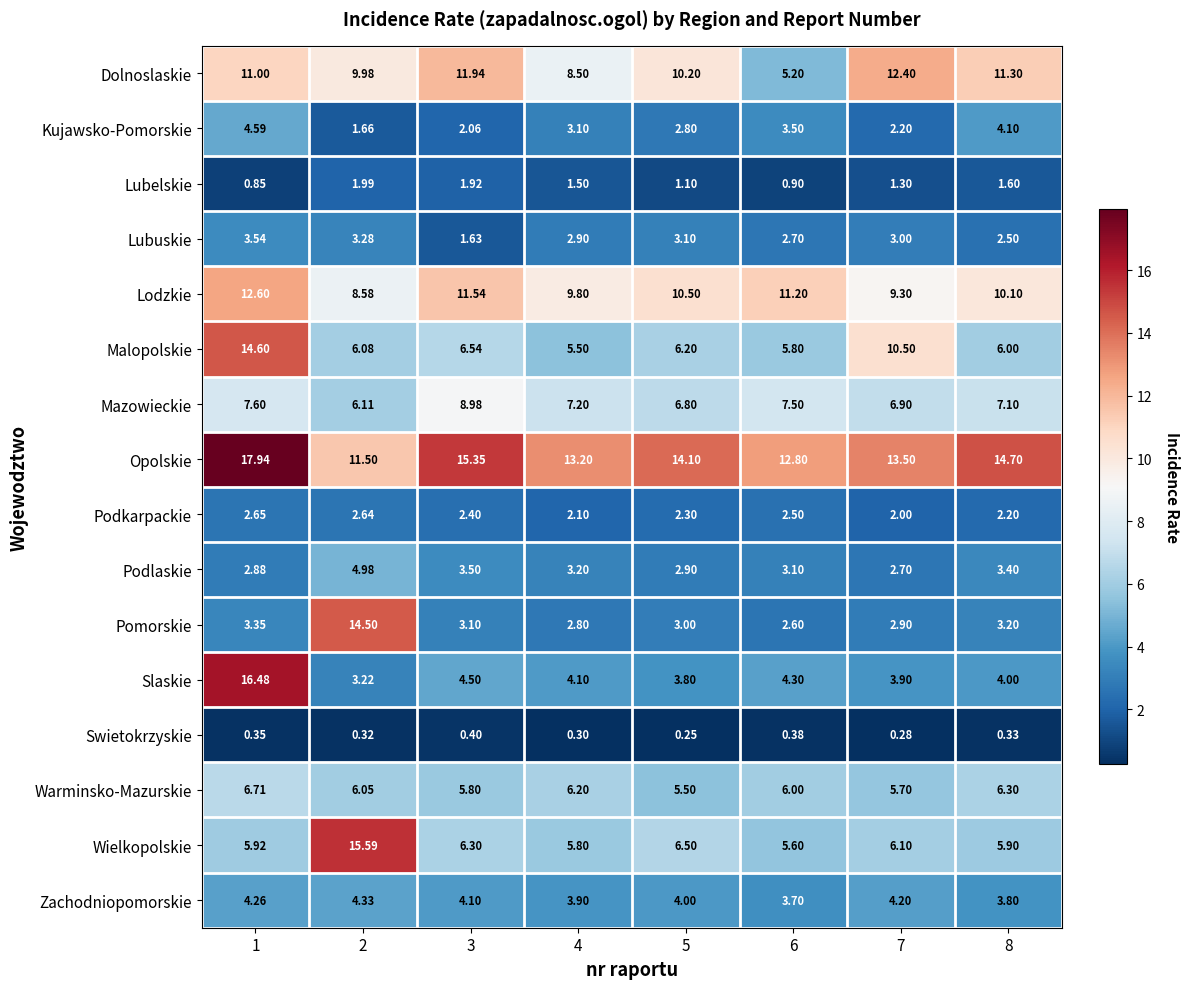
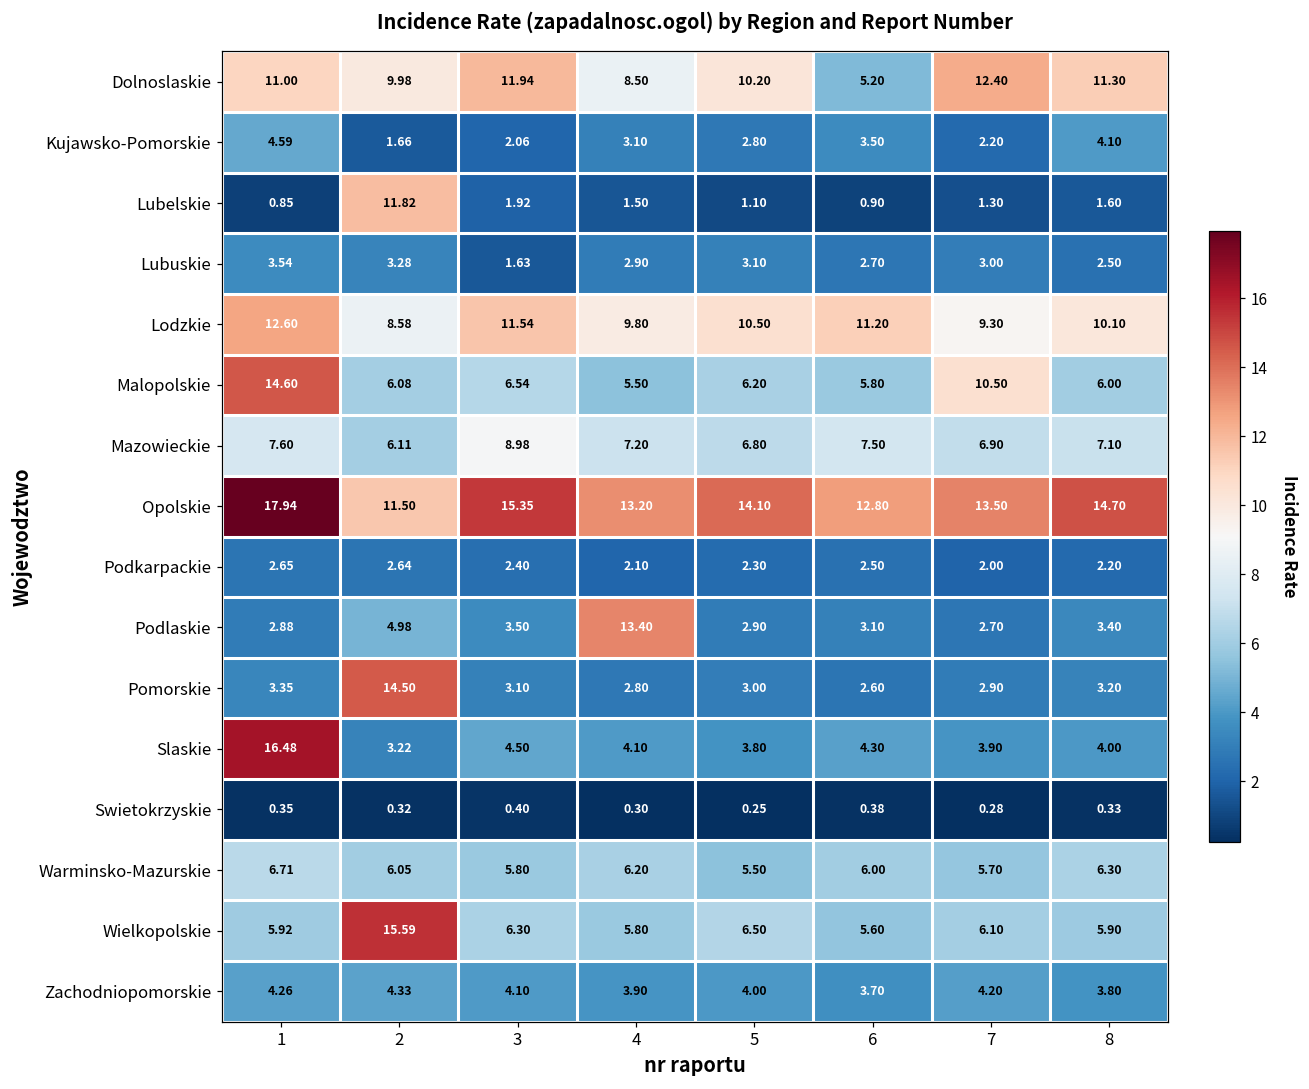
Lubelskie, 2: 1.99 -> 11.82
Podlaskie, 4: 3.20 -> 13.40
